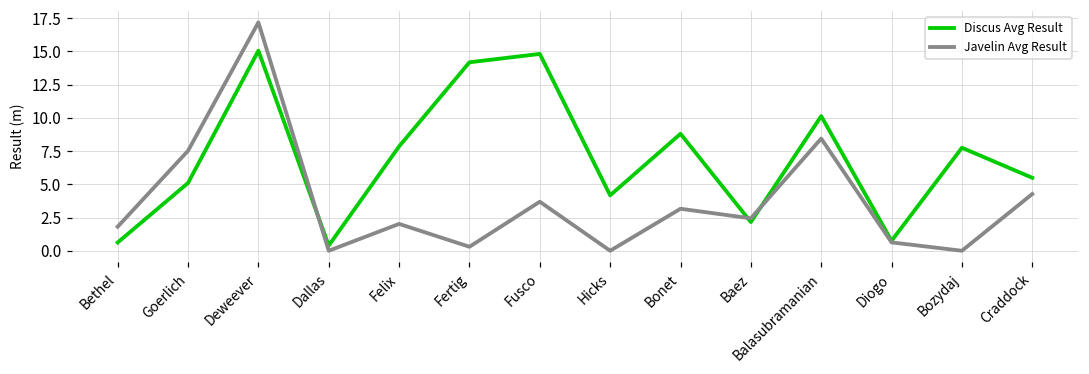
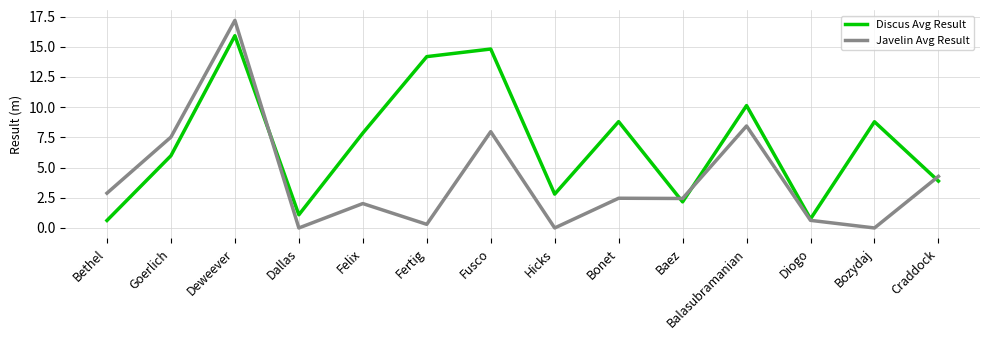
Javelin Avg Result, Bethel: 1.8 -> 2.9
Discus Avg Result, Goerlich: 5.1 -> 6.0
Discus Avg Result, Deweever: 15.1 -> 15.9
Discus Avg Result, Dallas: 0.4 -> 1.1
Javelin Avg Result, Fusco: 3.7 -> 8.0
Discus Avg Result, Hicks: 4.2 -> 2.8
Javelin Avg Result, Bonet: 3.2 -> 2.5
Discus Avg Result, Bozydaj: 7.8 -> 8.8
Discus Avg Result, Craddock: 5.5 -> 3.9
